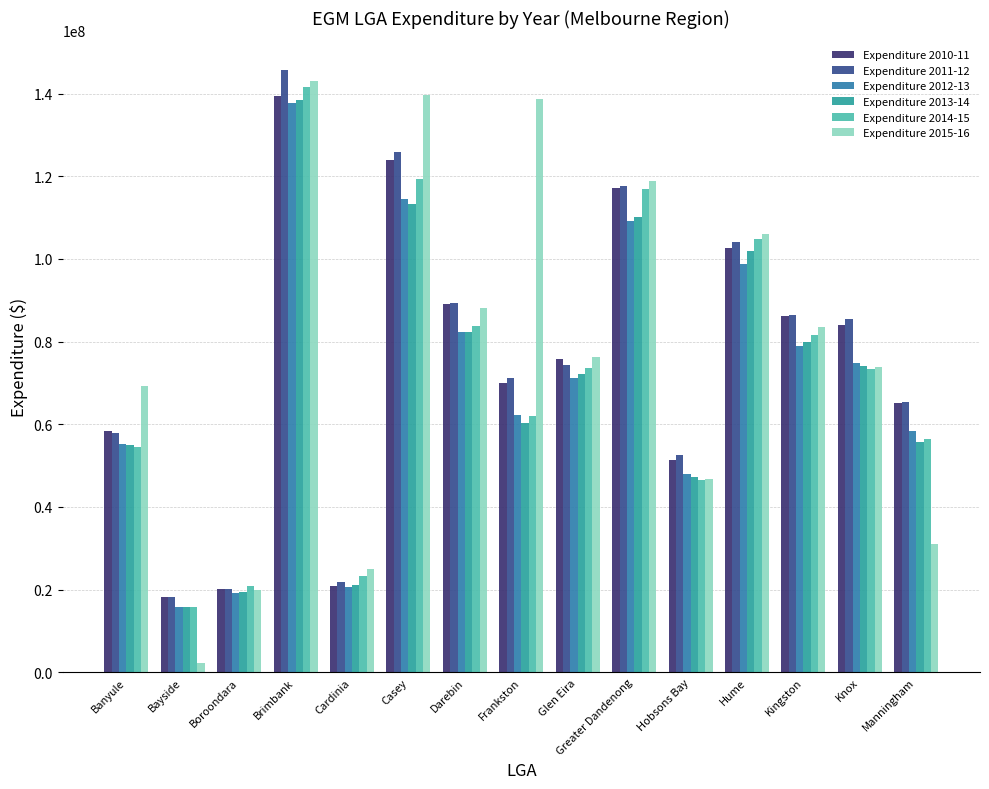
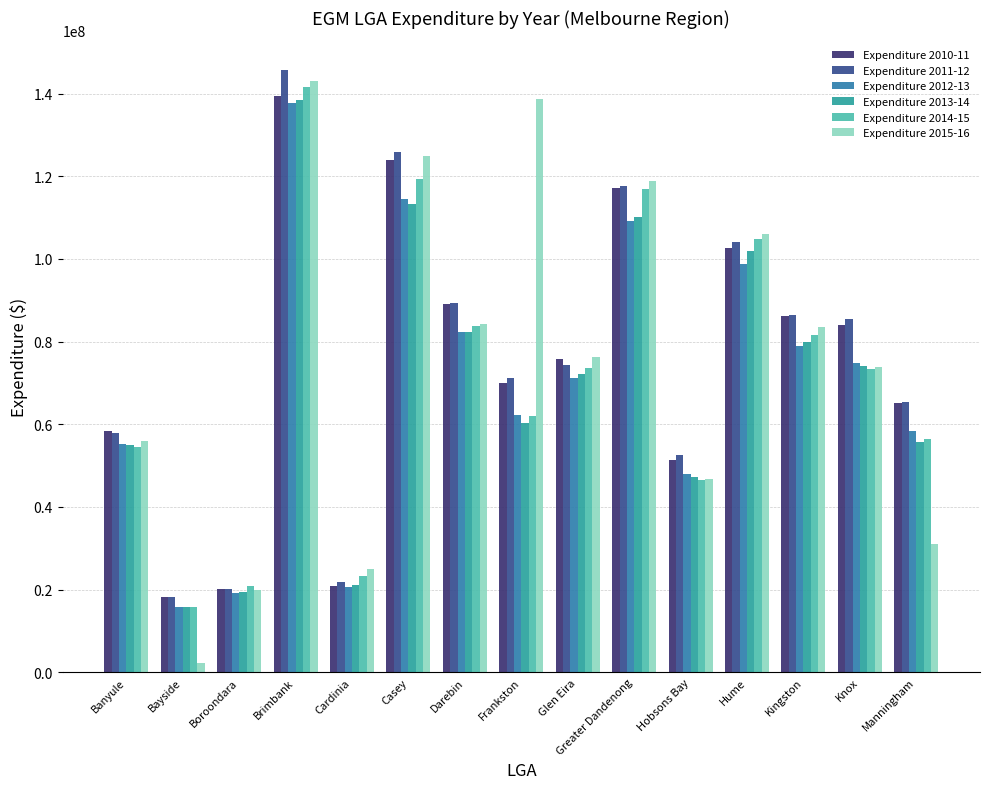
Expenditure 2015-16, Banyule: 69000000 -> 56000000
Expenditure 2015-16, Casey: 140000000 -> 125000000
Expenditure 2015-16, Darebin: 88000000 -> 84000000
